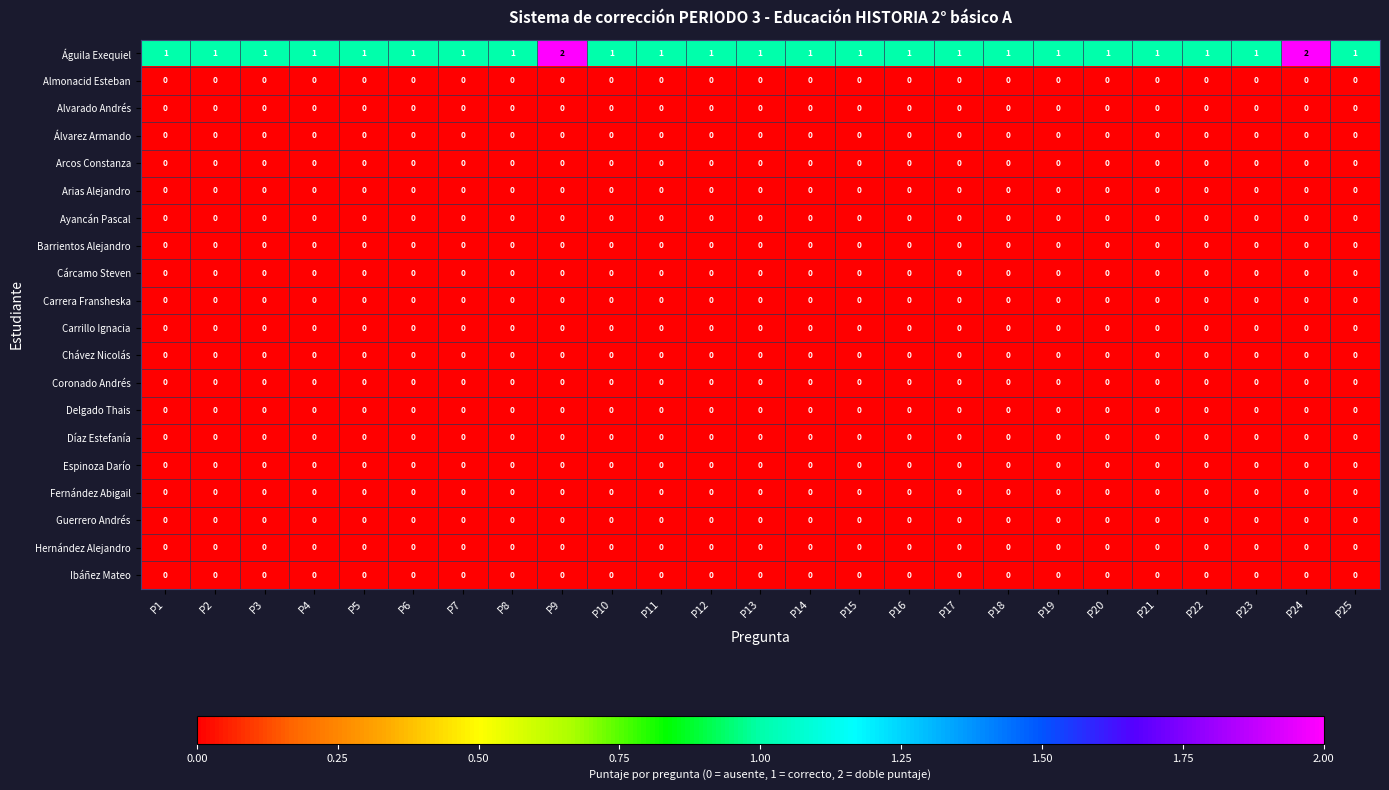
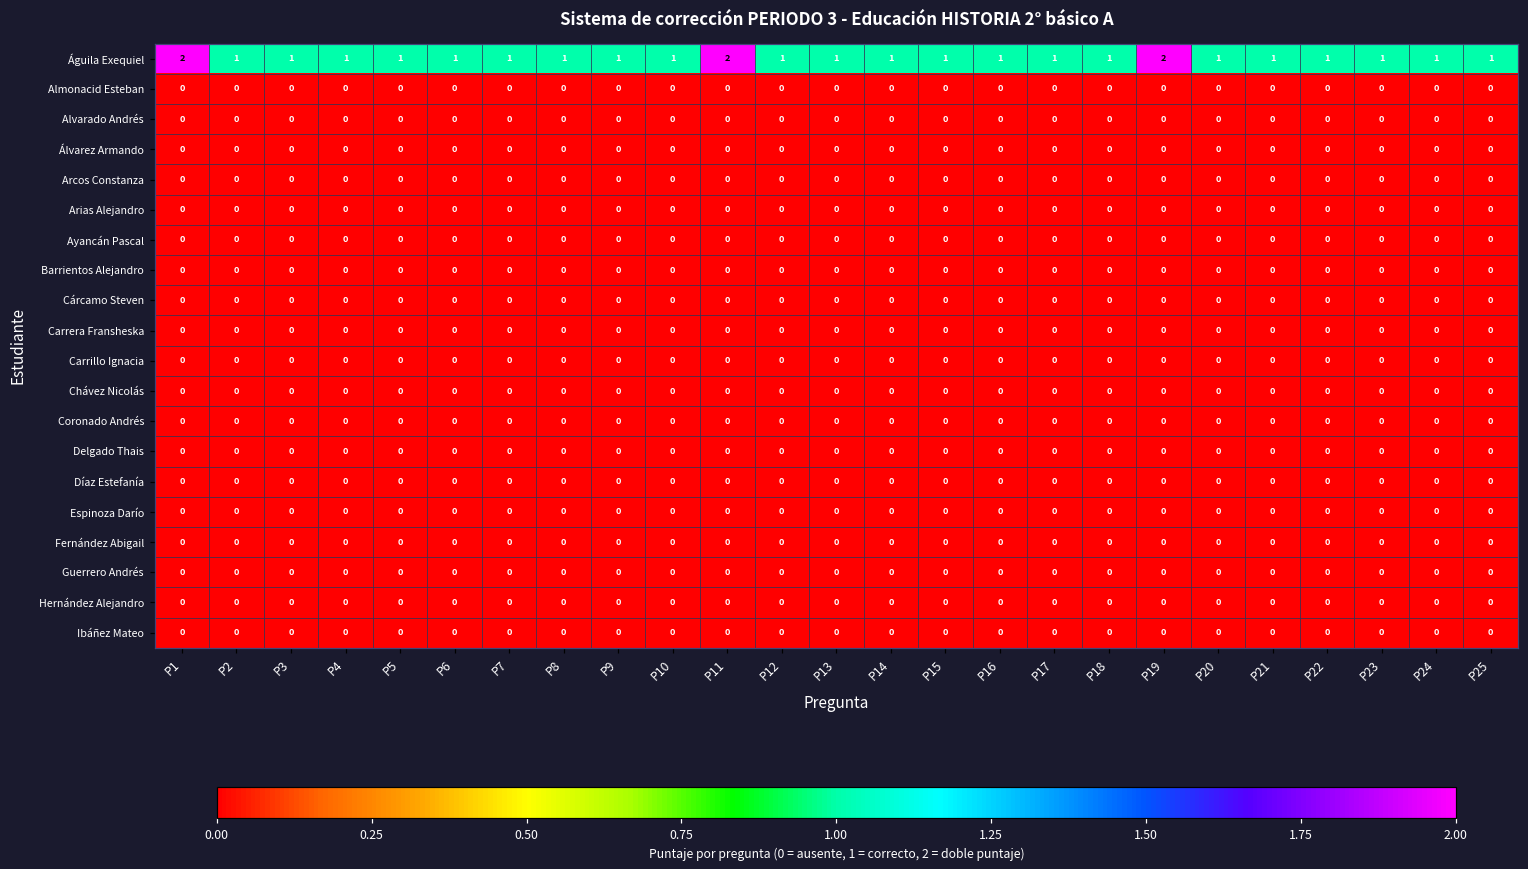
Águila Exequiel, P1: 1 -> 2
Águila Exequiel, P9: 2 -> 1
Águila Exequiel, P11: 1 -> 2
Águila Exequiel, P19: 1 -> 2
Águila Exequiel, P24: 2 -> 1
